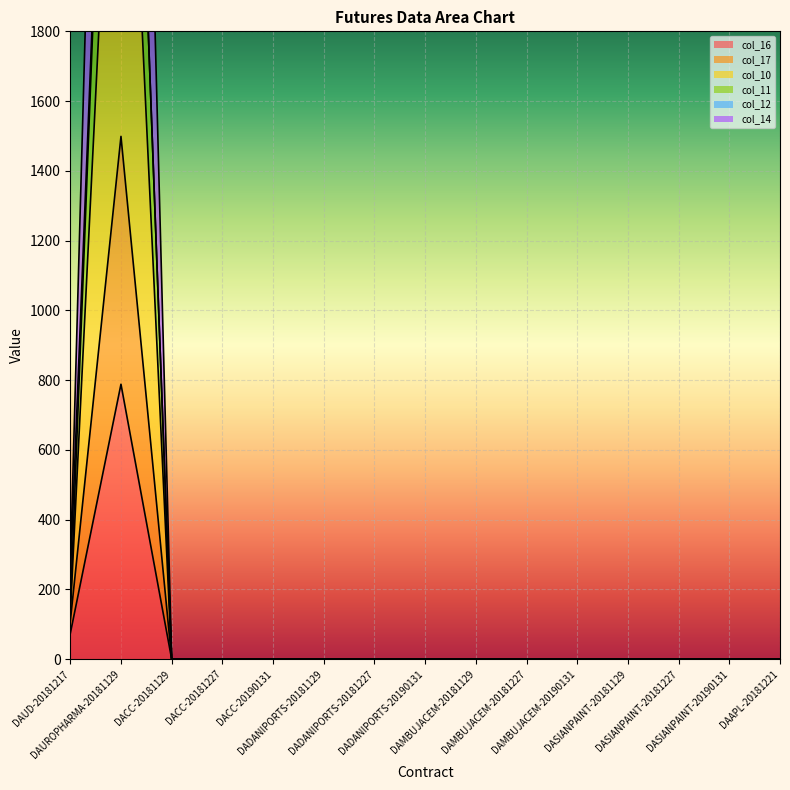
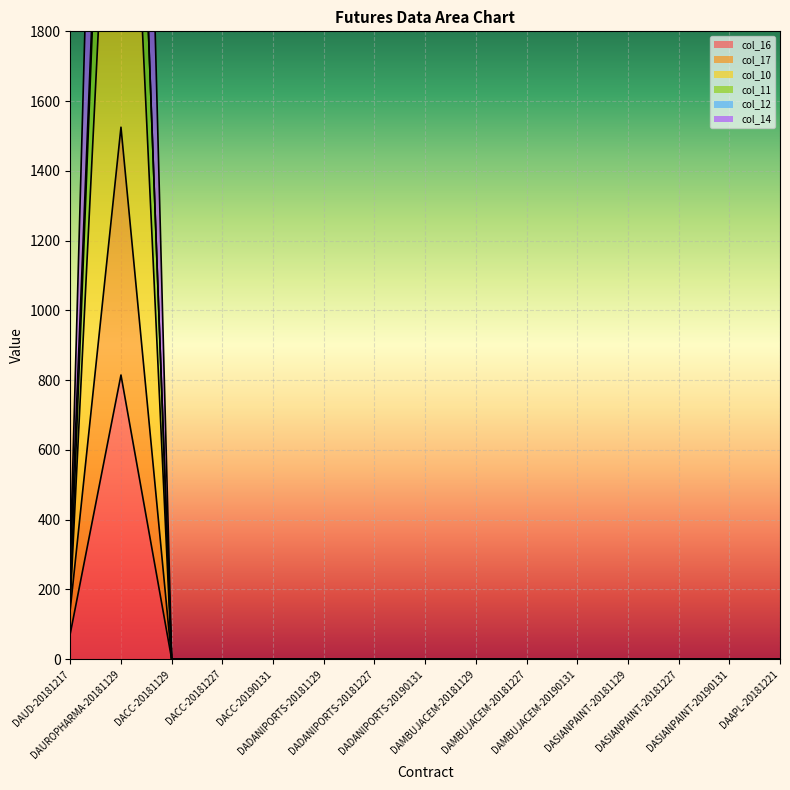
col_17, DAUD-20181217: 30 -> 70
col_16, DAUROPHARMA-20181129: 790 -> 810
